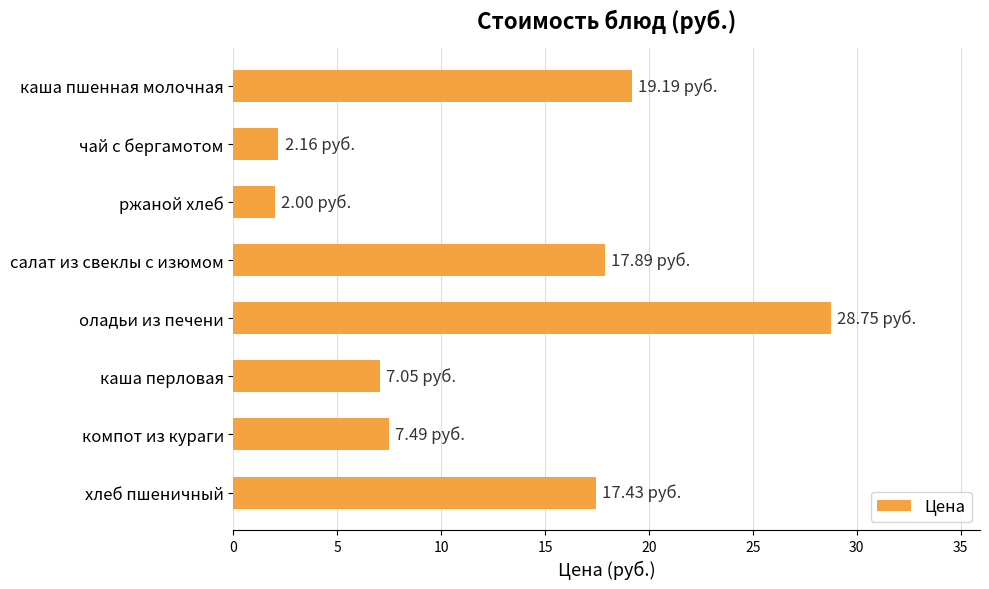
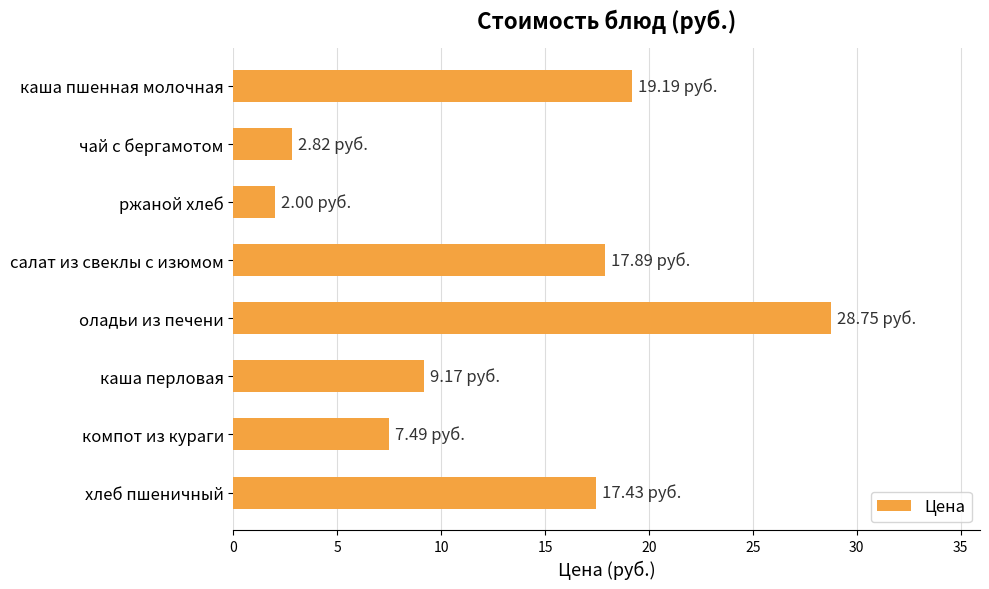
чай с бергамотом: 2.16 -> 2.82
каша перловая: 7.05 -> 9.17
